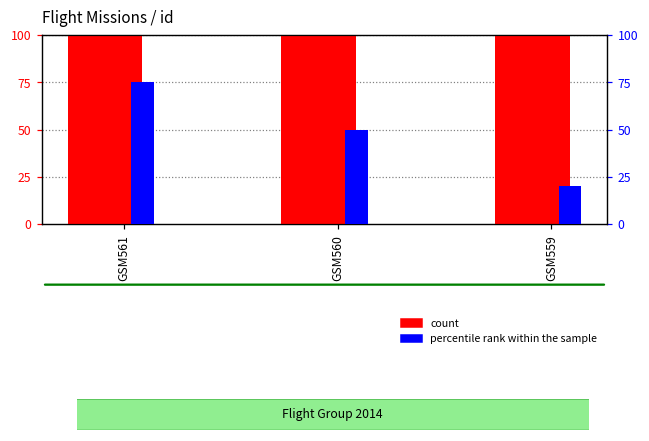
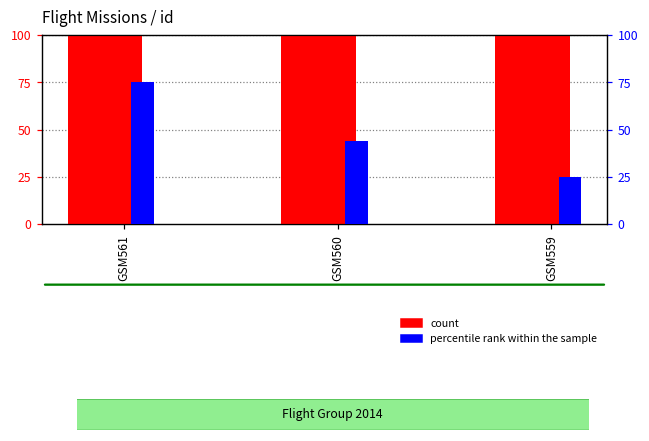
percentile rank within the sample, GSM560: 50 -> 44
percentile rank within the sample, GSM559: 20 -> 25
